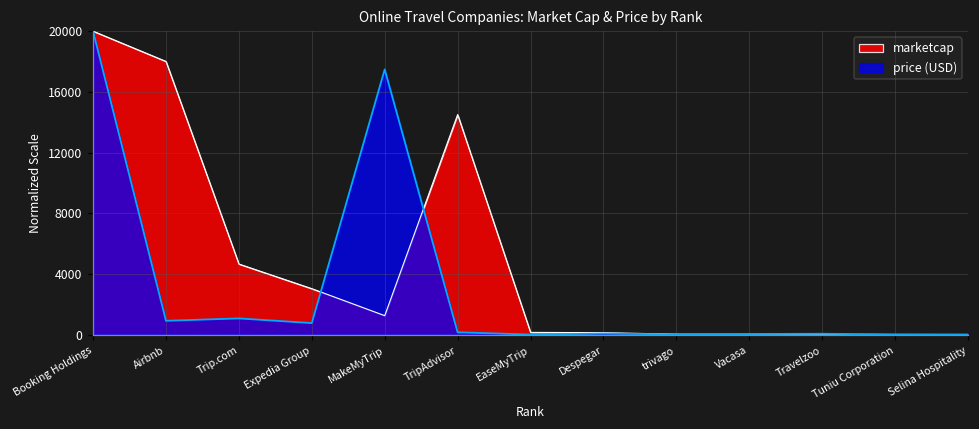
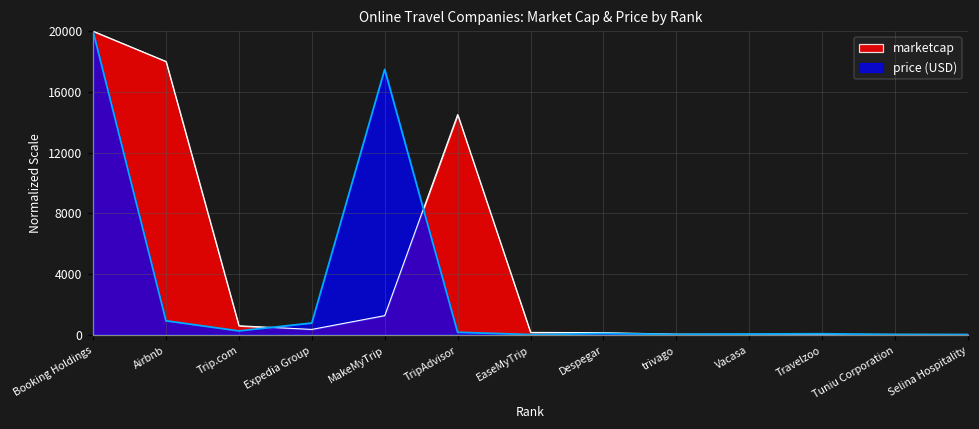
marketcap, Trip.com: 4700 -> 600
price (USD), Trip.com: 1100 -> 200
marketcap, Expedia Group: 3000 -> 300
